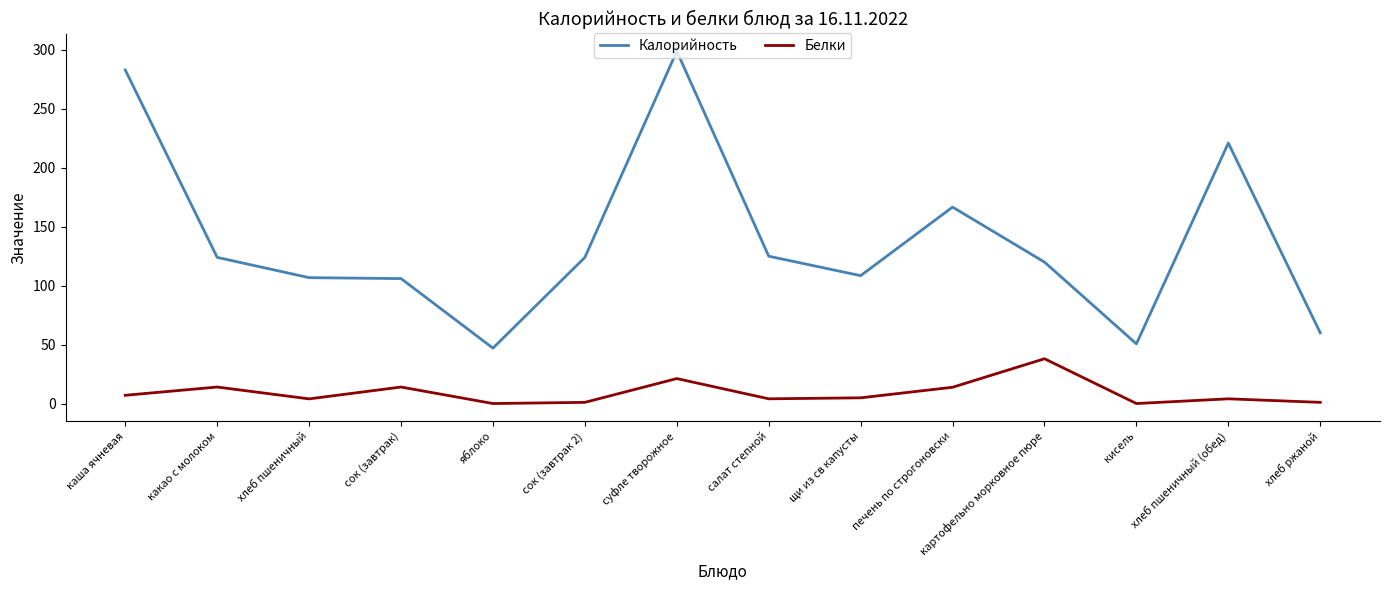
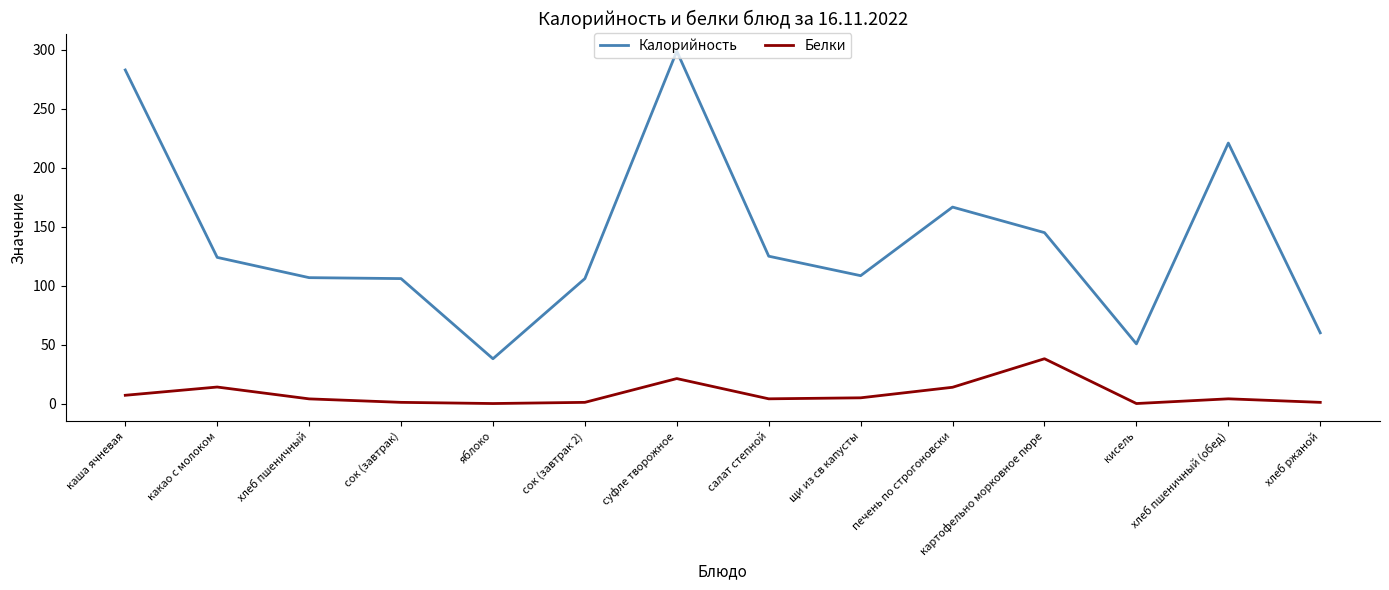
Белки, сок (завтрак): 14 -> 1
Калорийность, яблоко: 47 -> 38
Калорийность, сок (завтрак 2): 124 -> 106
Калорийность, картофельно морковное пюре: 120 -> 145
